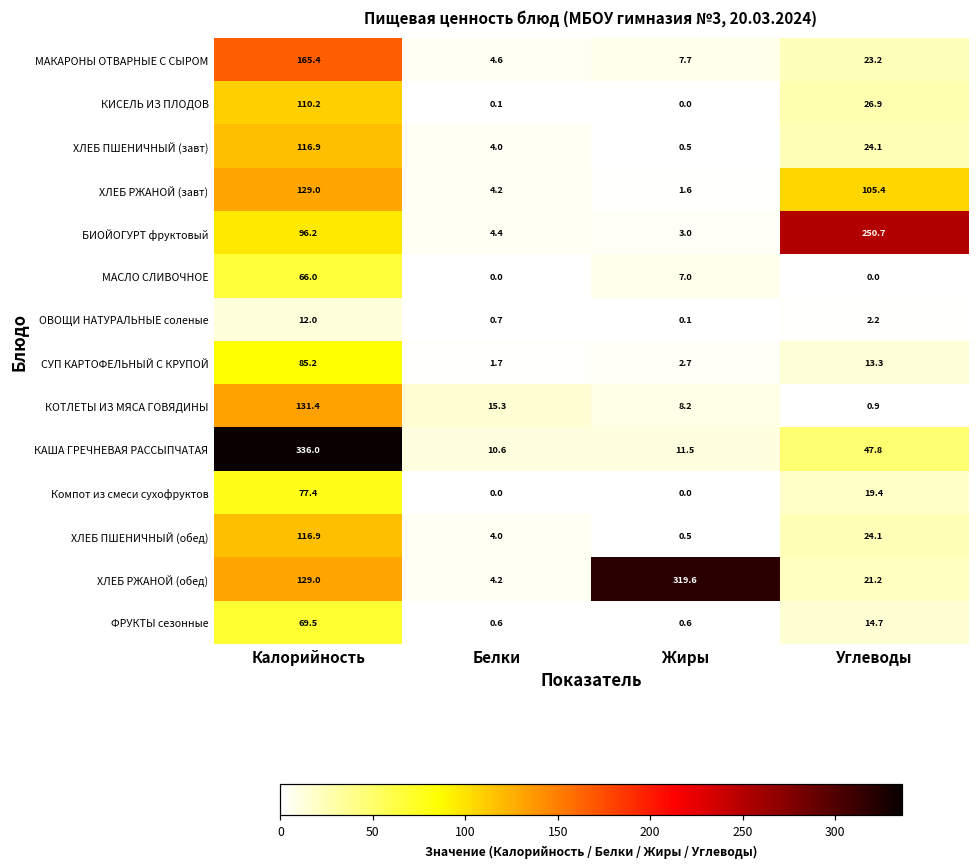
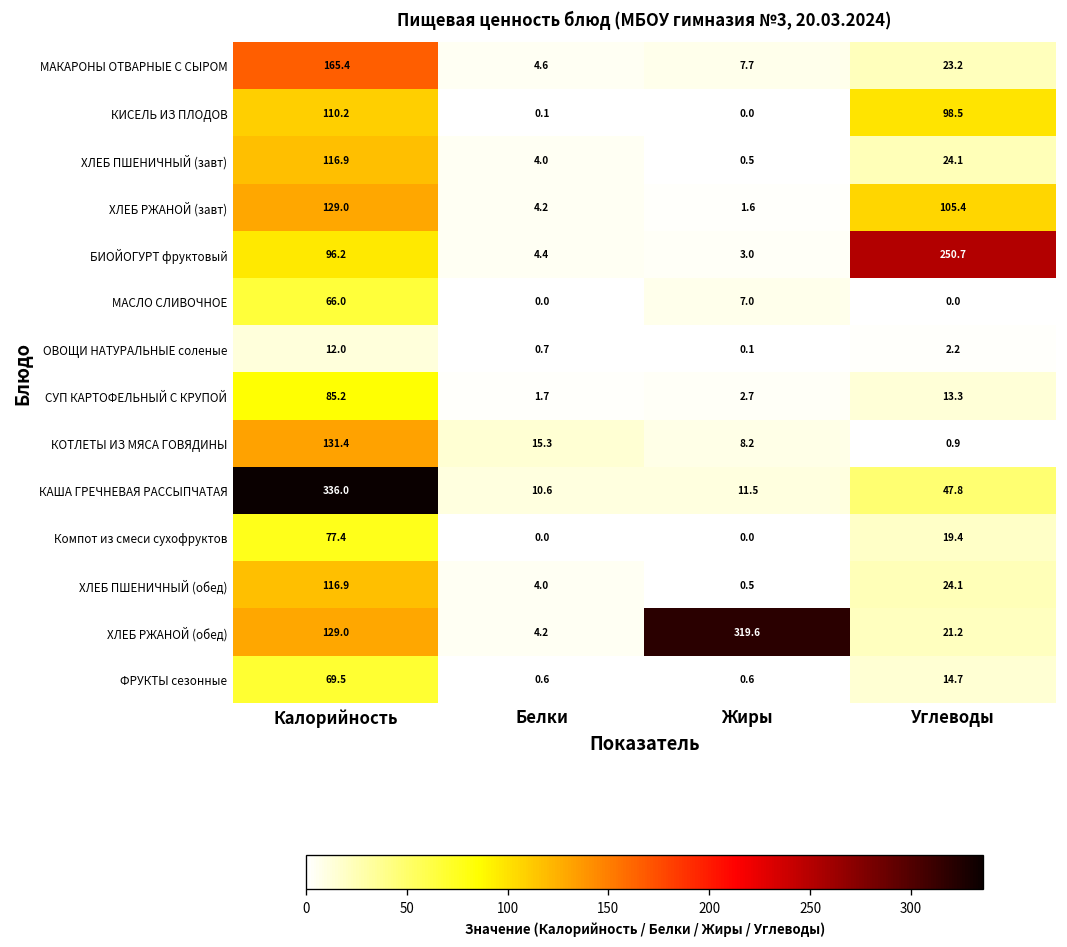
КИСЕЛЬ ИЗ ПЛОДОВ, Углеводы: 26.9 -> 98.5
